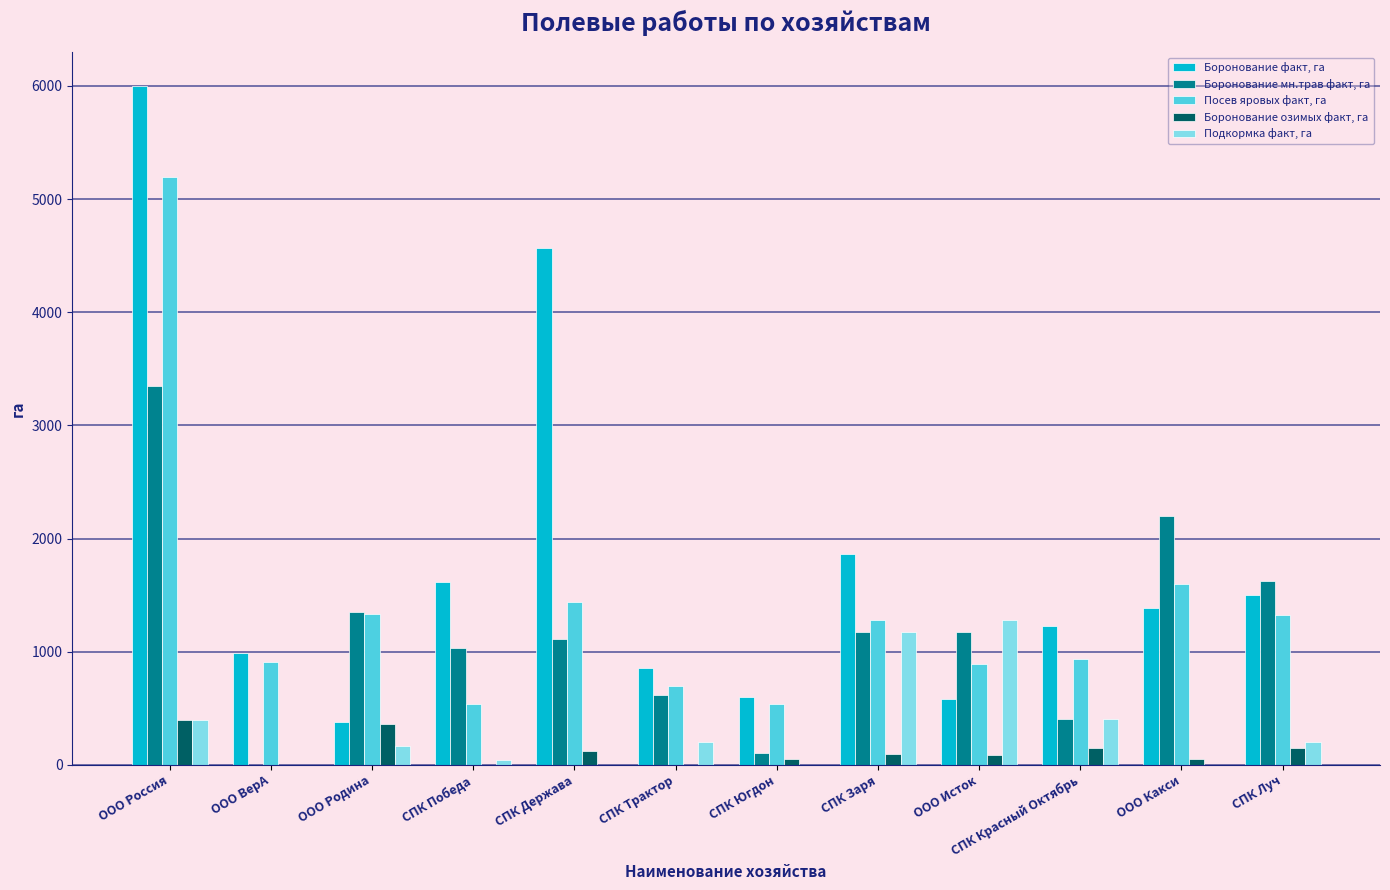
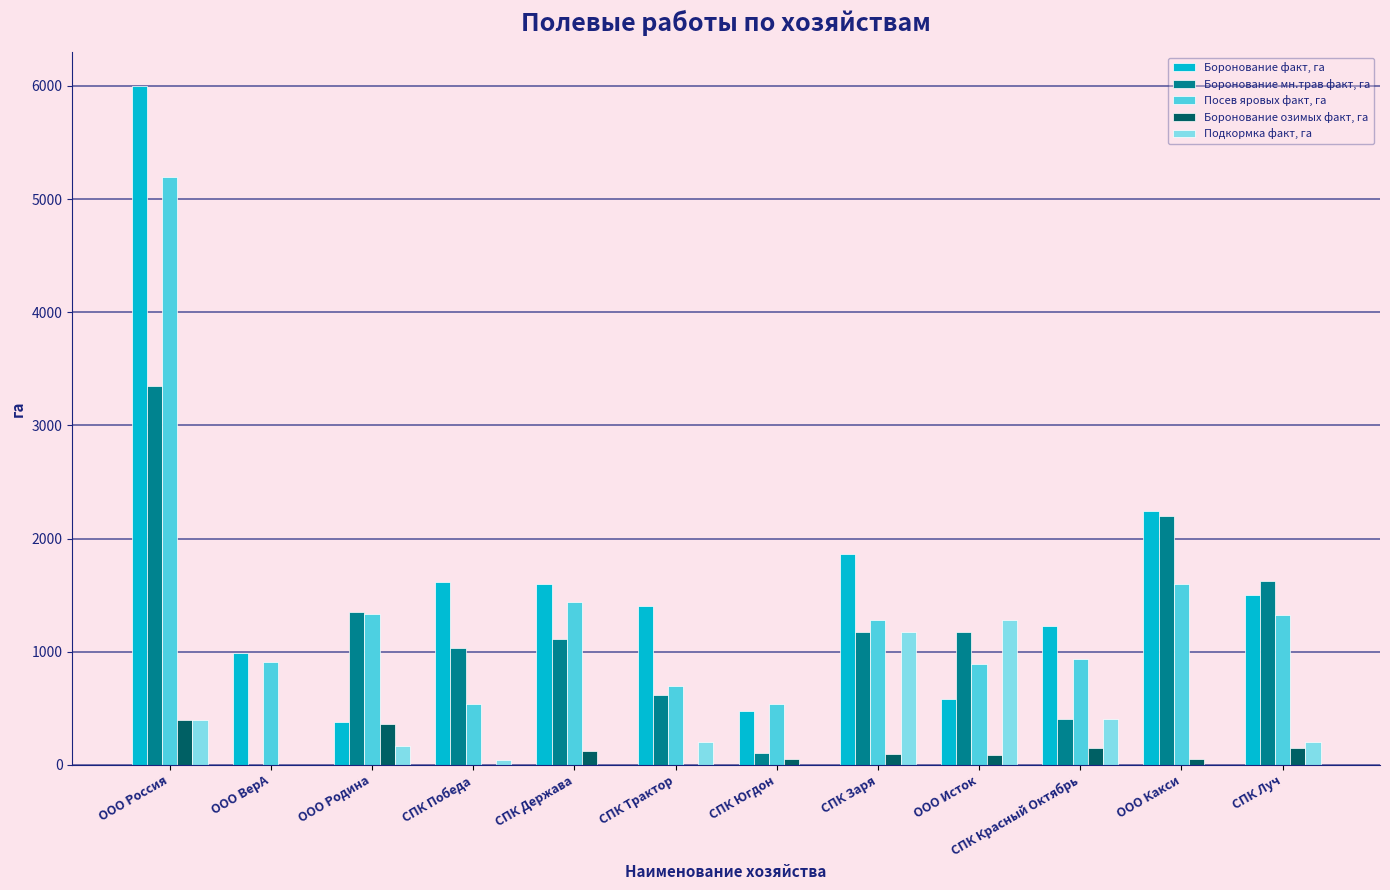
Боронование факт, га, СПК Держава: 4570 -> 1600
Боронование факт, га, СПК Трактор: 860 -> 1400
Боронование факт, га, СПК Югдон: 600 -> 480
Боронование факт, га, ООО Какси: 1390 -> 2250
